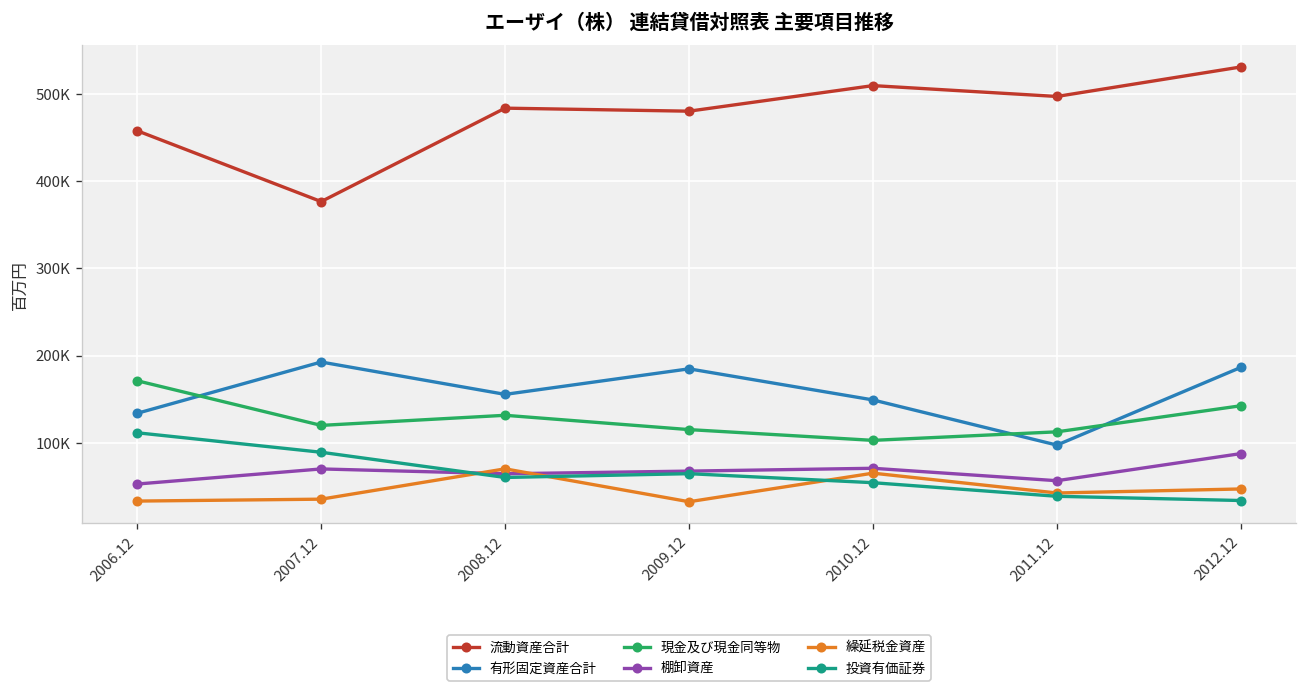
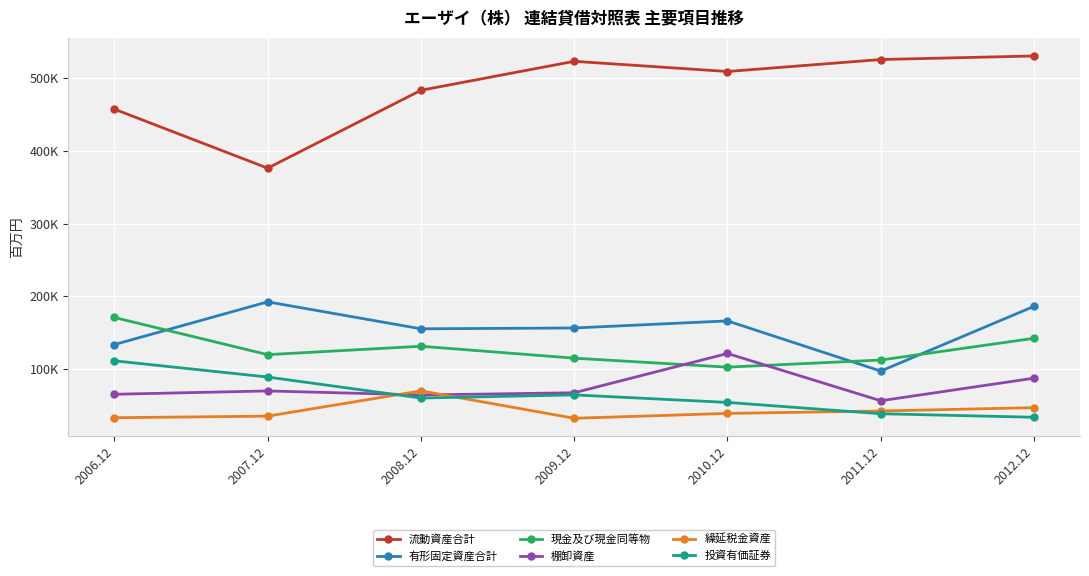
棚卸資産, 2006.12: 50000 -> 70000
流動資産合計, 2009.12: 480000 -> 520000
有形固定資産合計, 2009.12: 180000 -> 160000
有形固定資産合計, 2010.12: 150000 -> 170000
棚卸資産, 2010.12: 70000 -> 120000
繰延税金資産, 2010.12: 70000 -> 40000
流動資産合計, 2011.12: 500000 -> 530000
